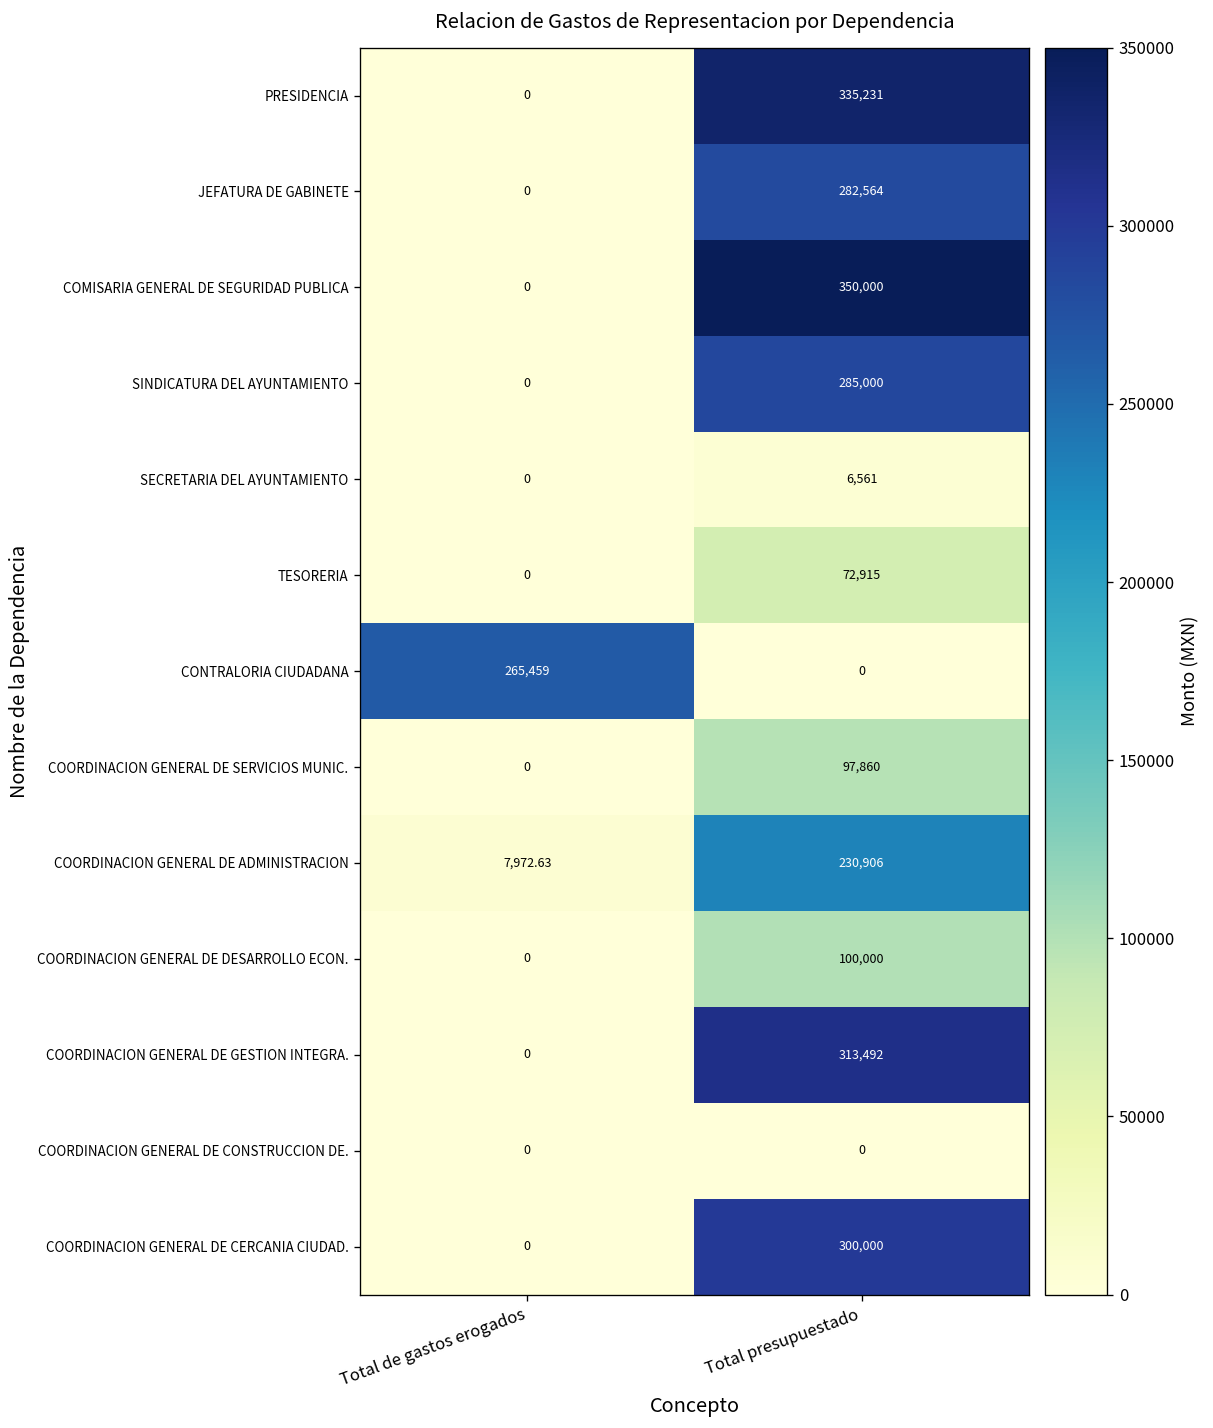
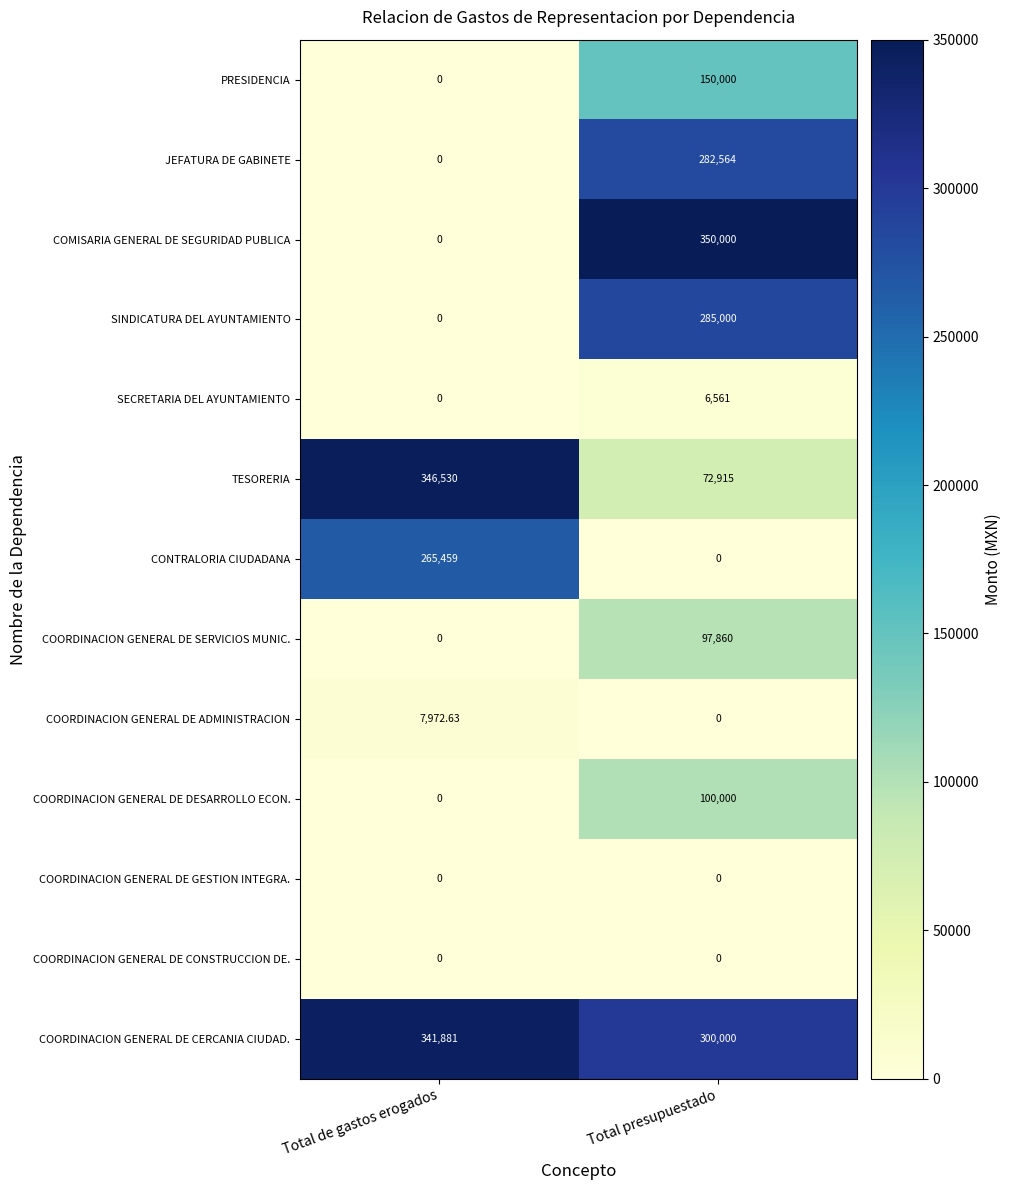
PRESIDENCIA, Total presupuestado: 335,231 -> 150,000
TESORERIA, Total de gastos erogados: 0 -> 346,530
COORDINACION GENERAL DE ADMINISTRACION, Total presupuestado: 230,906 -> 0
COORDINACION GENERAL DE GESTION INTEGRA., Total presupuestado: 313,492 -> 0
COORDINACION GENERAL DE CERCANIA CIUDAD., Total de gastos erogados: 0 -> 341,881
